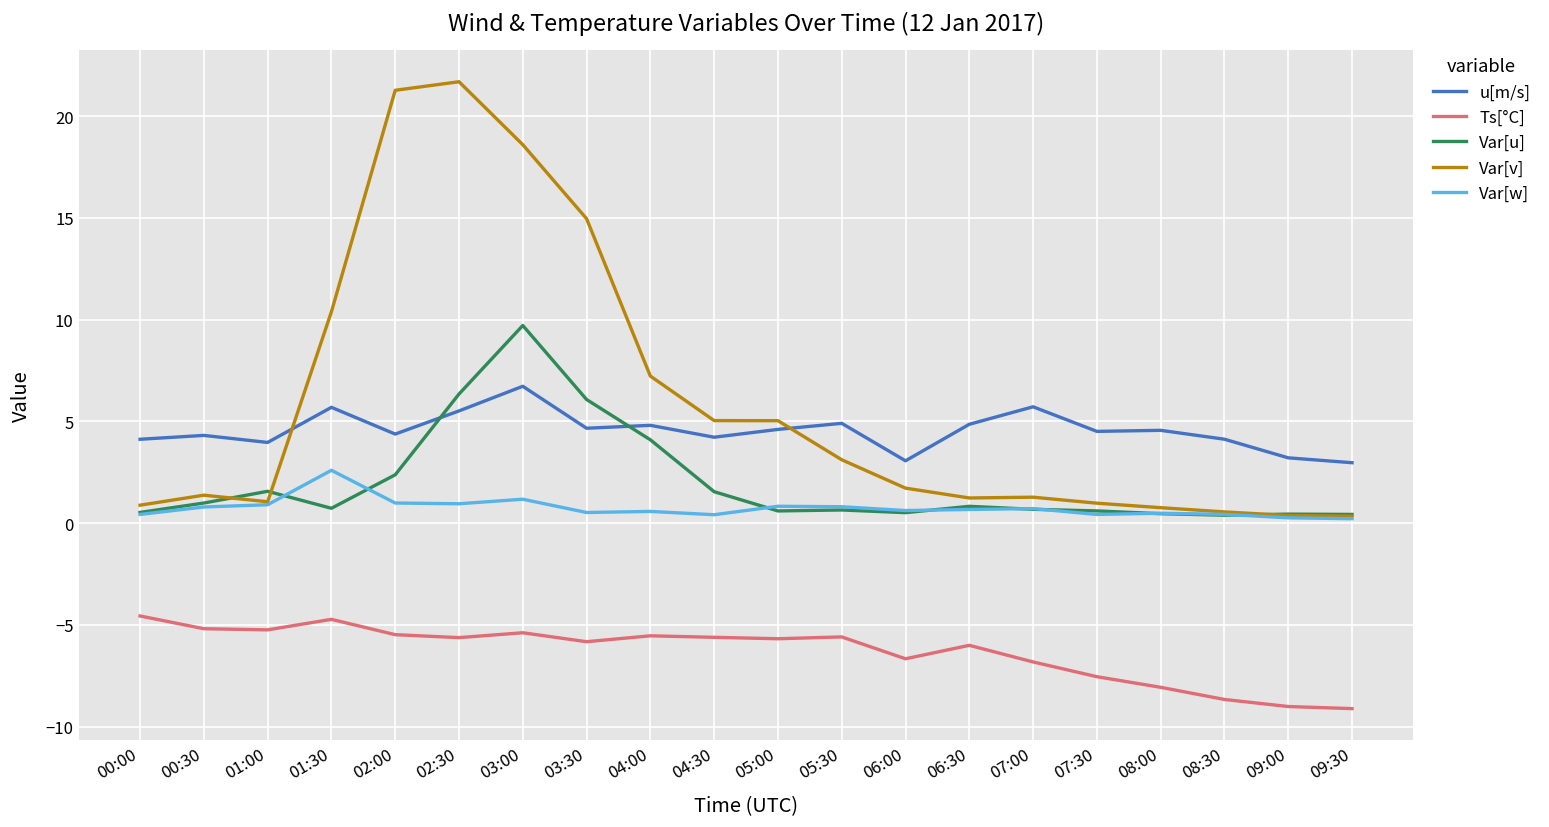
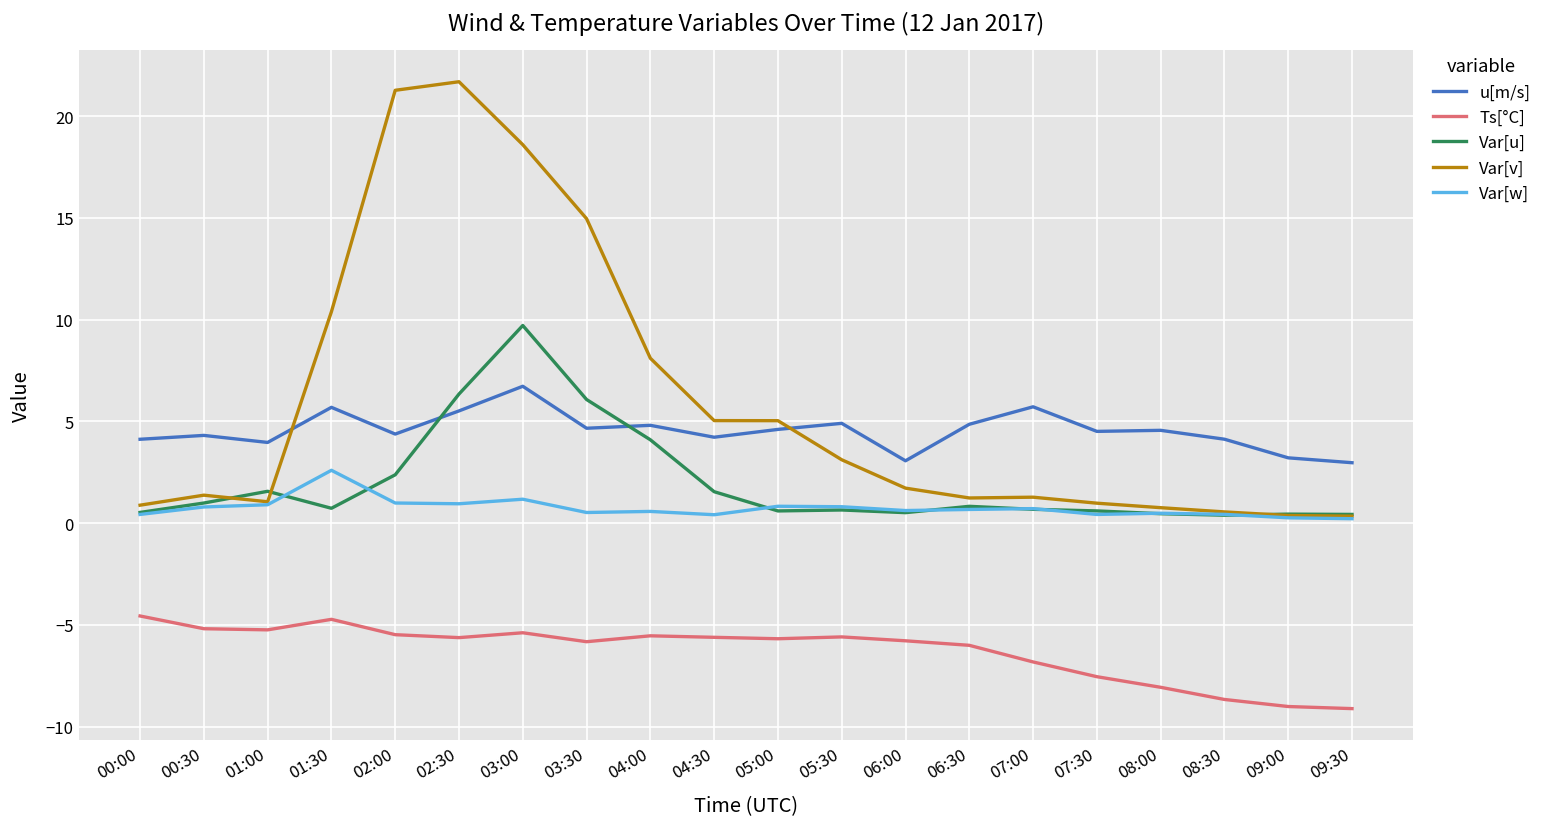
Var[v], 04:00: 7.2 -> 8.1
Ts[°C], 06:00: -6.7 -> -5.8
